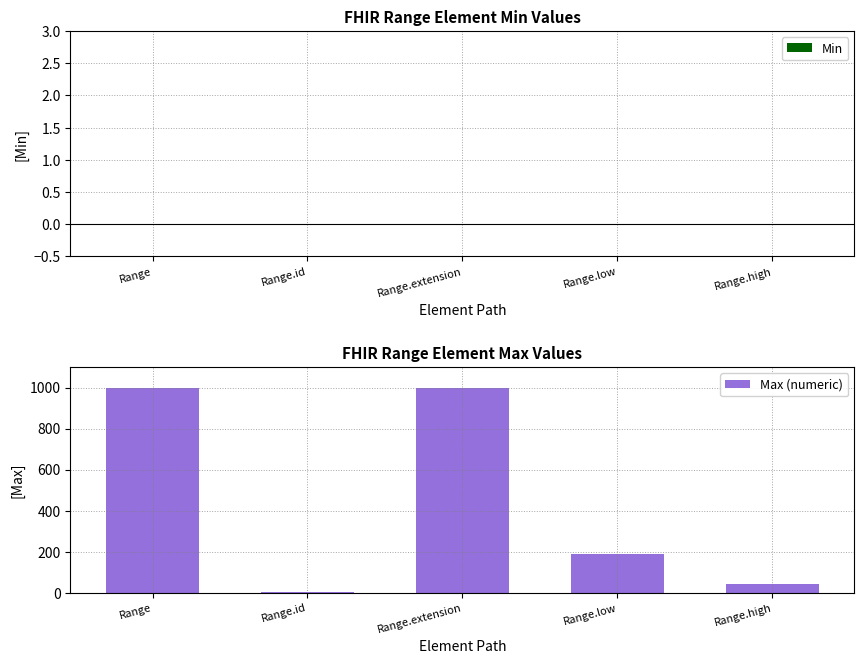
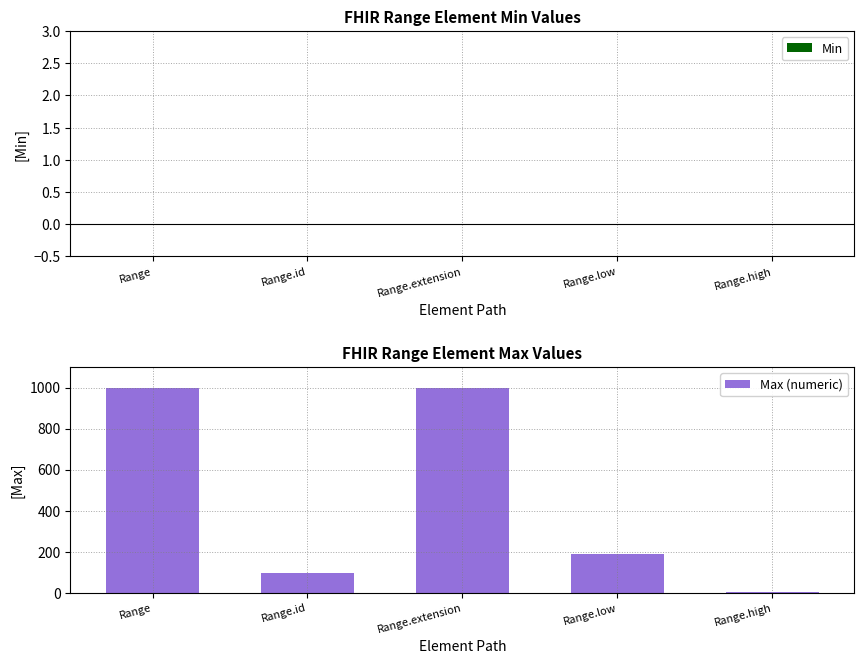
FHIR Range Element Max Values, Range.id: 0 -> 90
FHIR Range Element Max Values, Range.high: 40 -> 0
